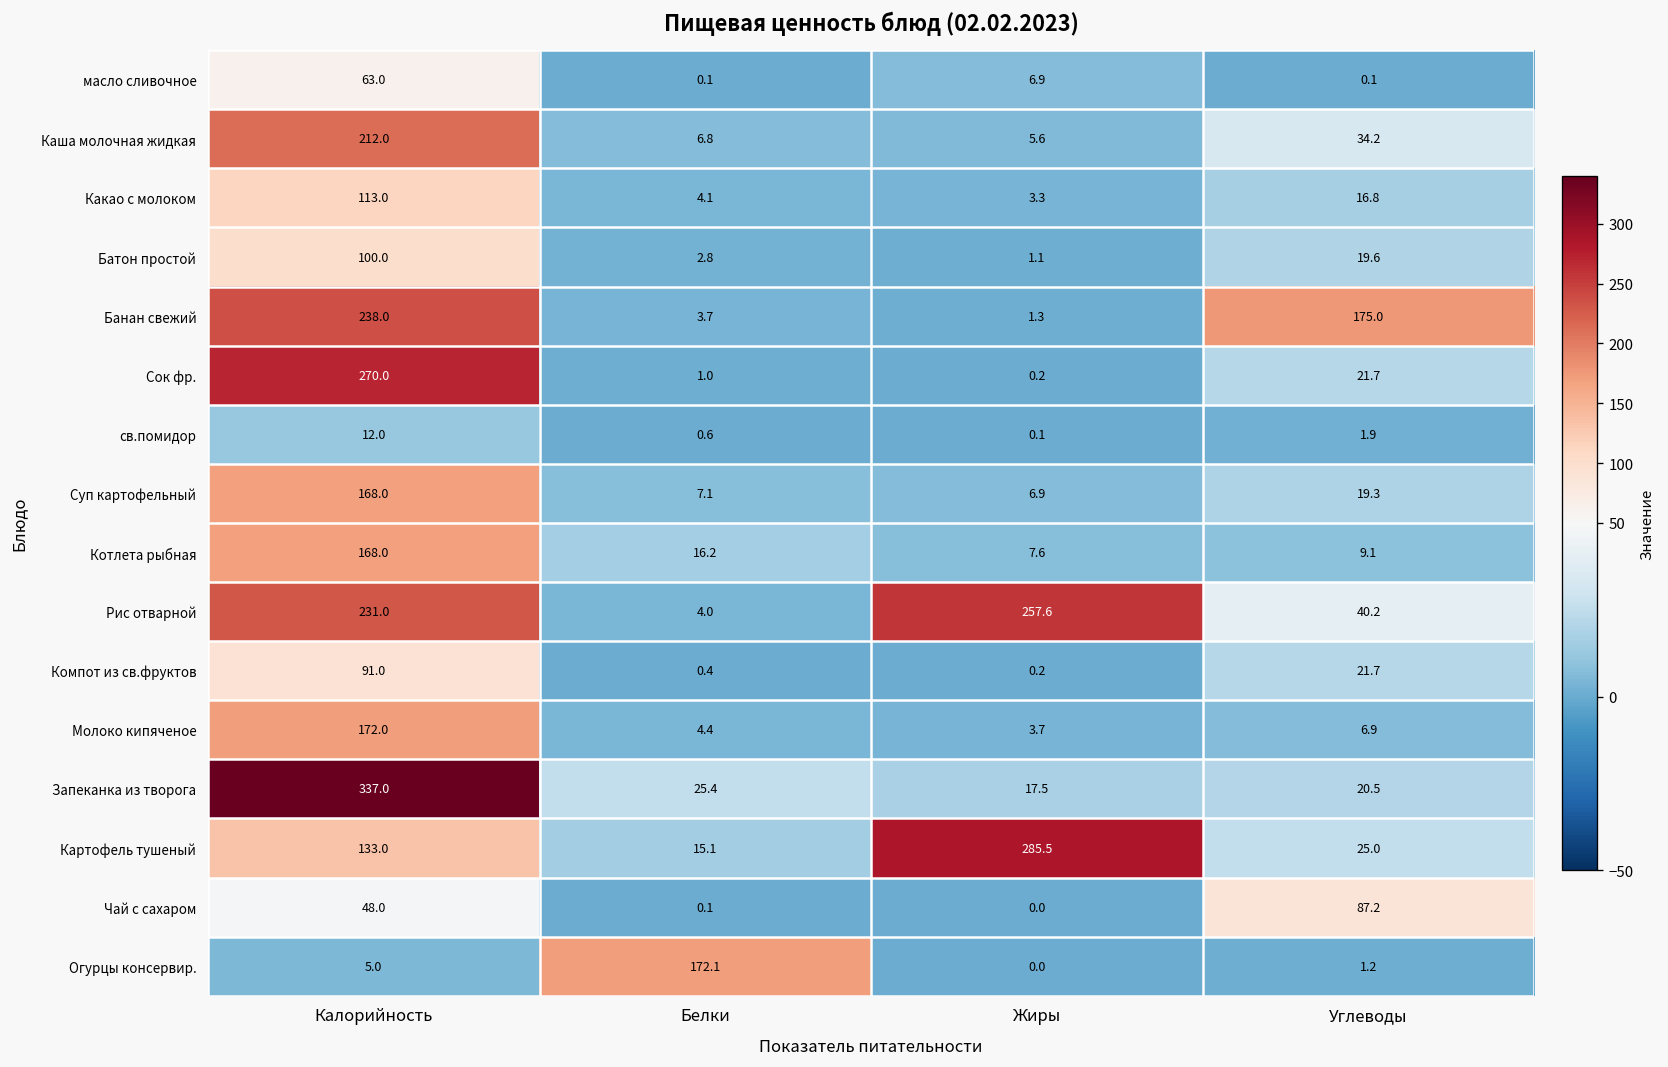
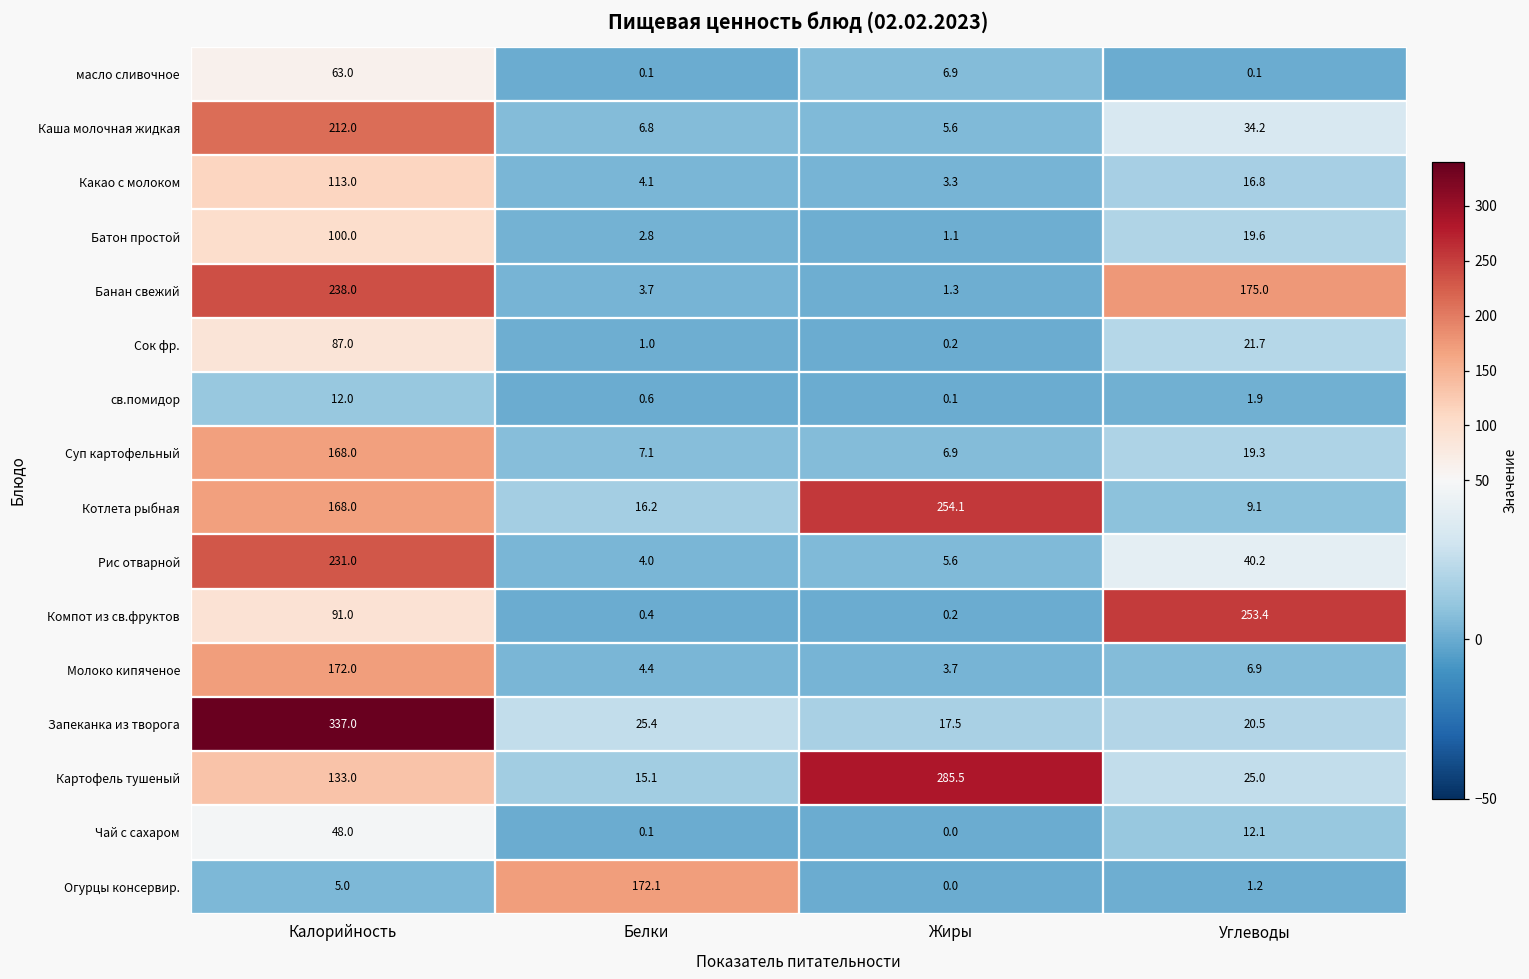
Сок фр., Калорийность: 270.0 -> 87.0
Котлета рыбная, Жиры: 7.6 -> 254.1
Рис отварной, Жиры: 257.6 -> 5.6
Компот из св.фруктов, Углеводы: 21.7 -> 253.4
Чай с сахаром, Углеводы: 87.2 -> 12.1
